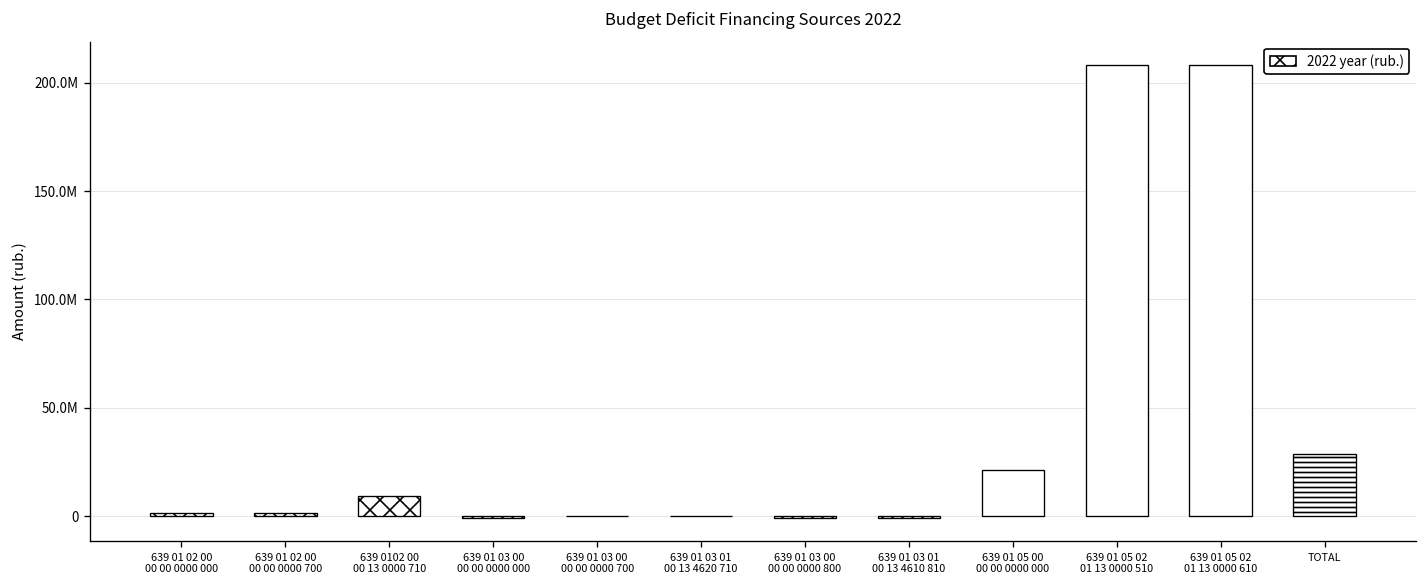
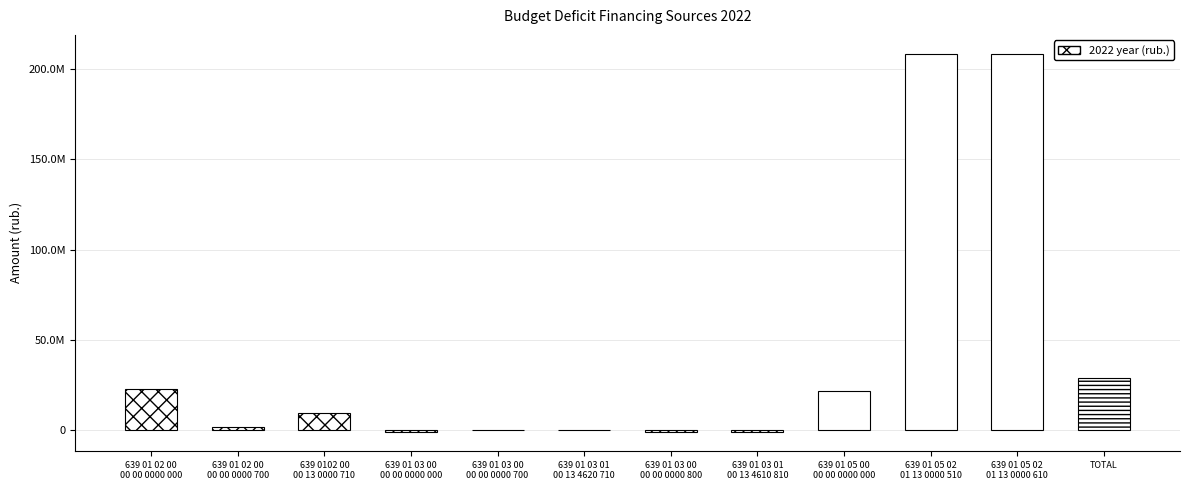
639 01 02 00 00 00 0000 000: 2000000 -> 23000000
